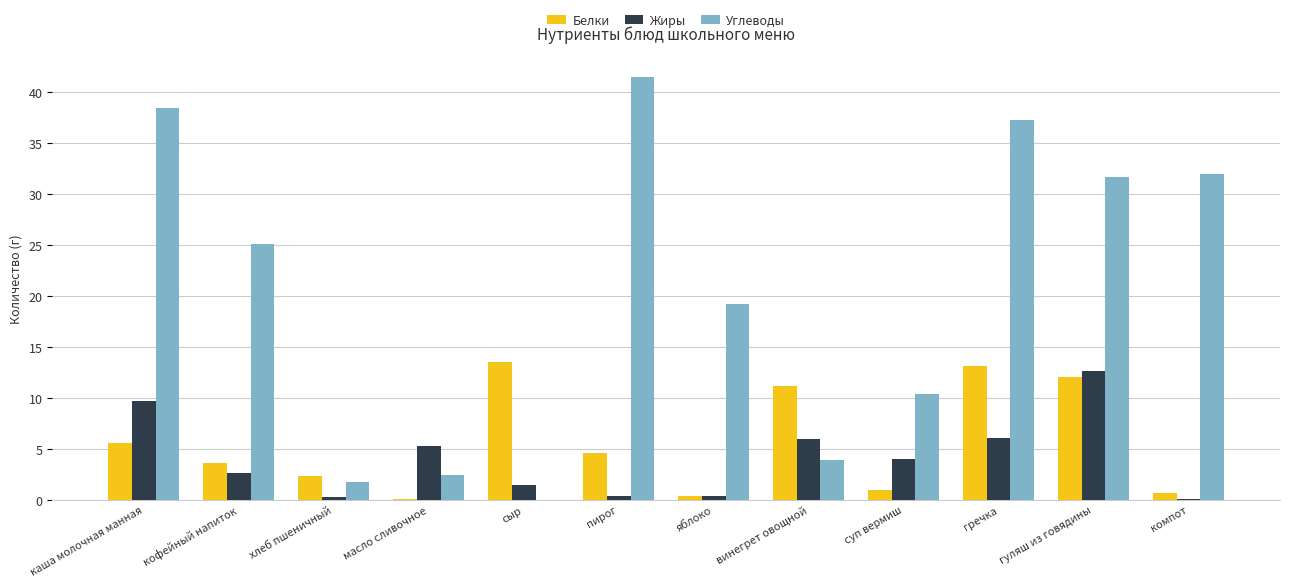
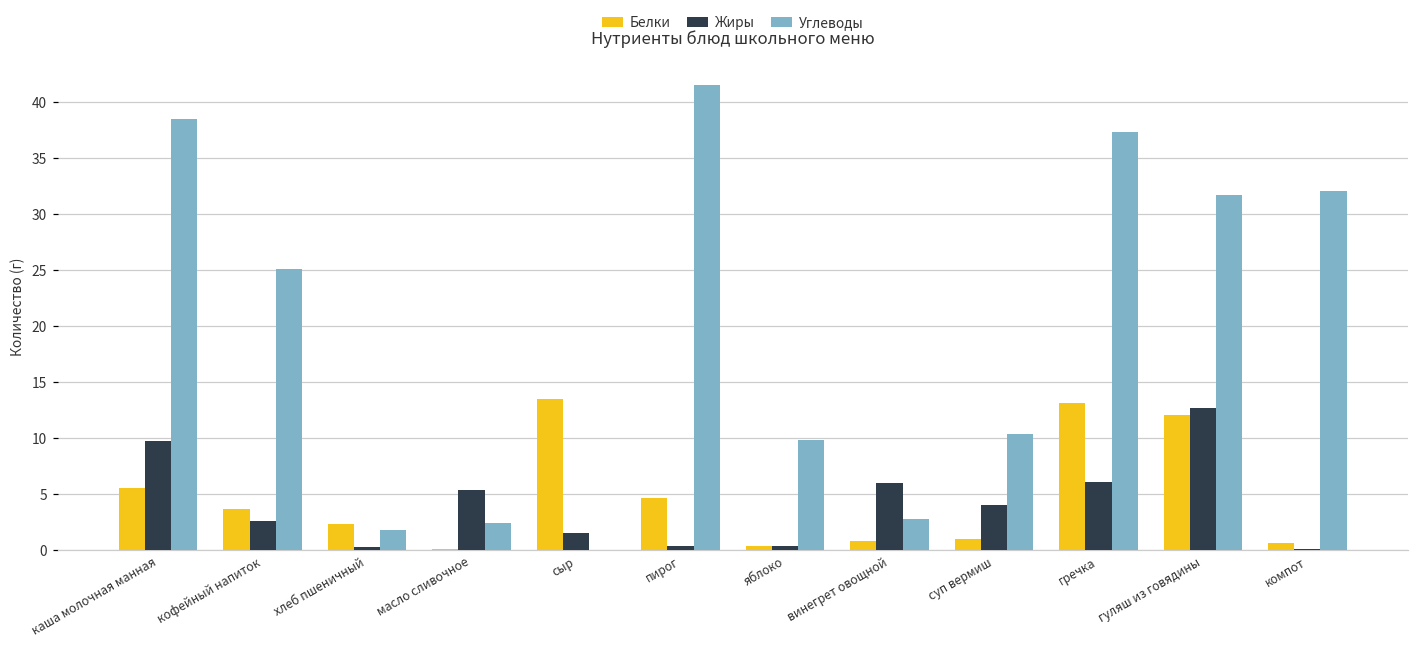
Углеводы, яблоко: 19.2 -> 9.8
Белки, винегрет овощной: 11.2 -> 0.8
Углеводы, винегрет овощной: 3.9 -> 2.8
